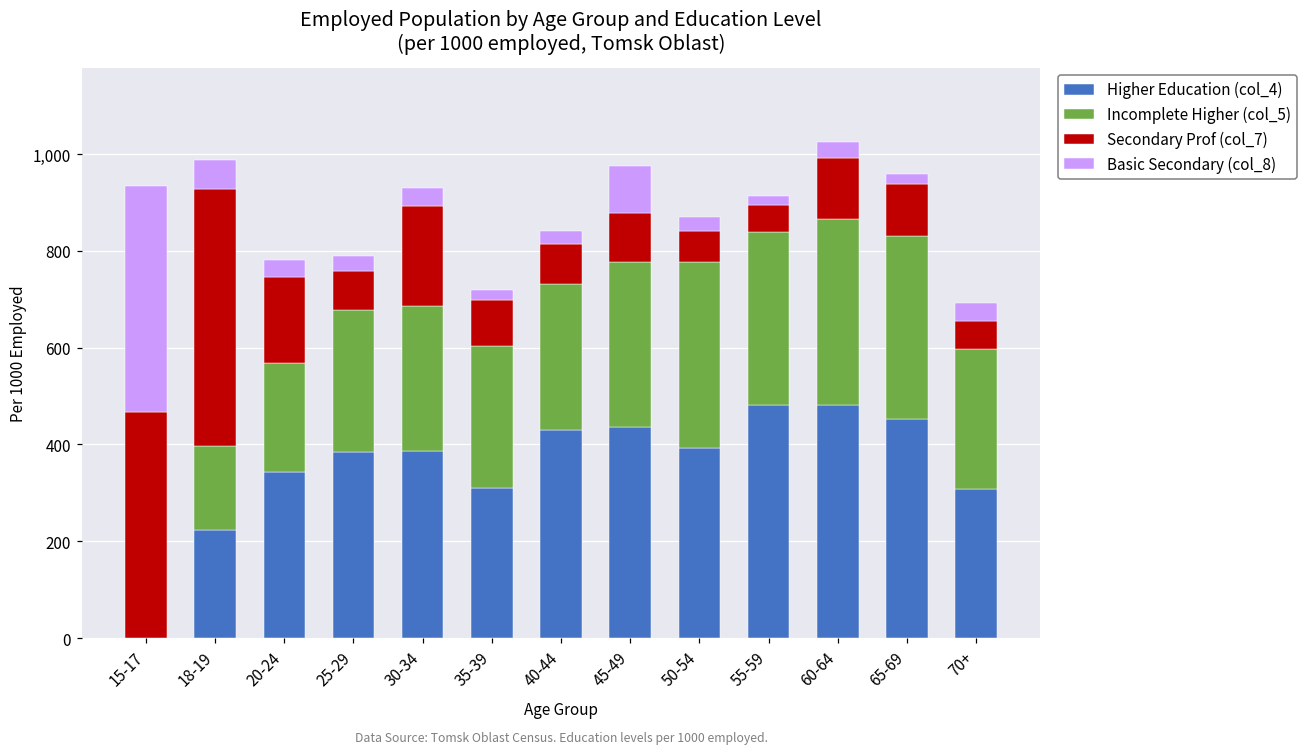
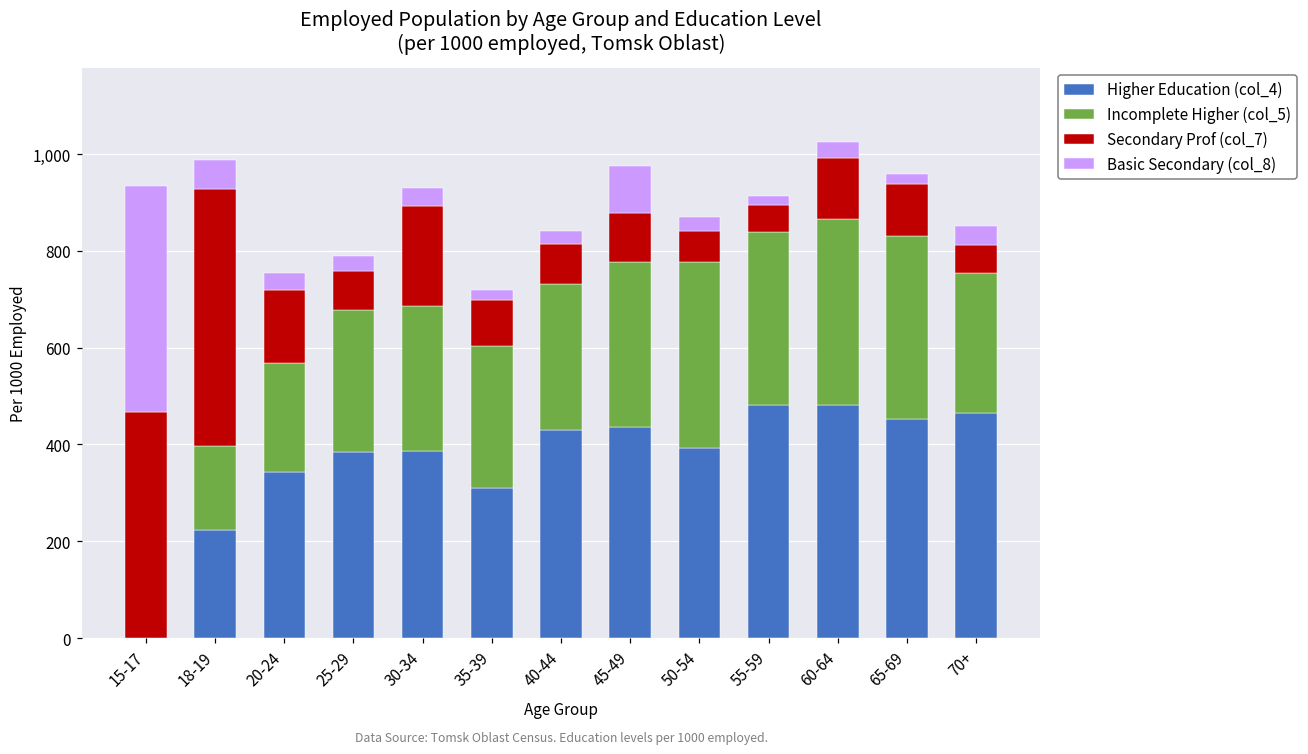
Secondary Prof (col_7), 20-24: 180 -> 150
Higher Education (col_4), 70+: 310 -> 470
